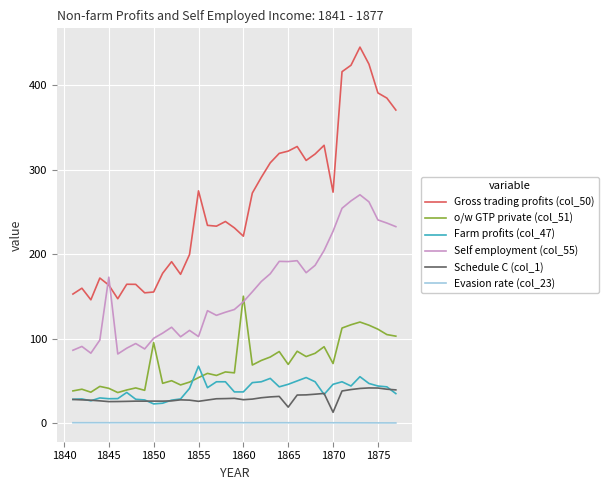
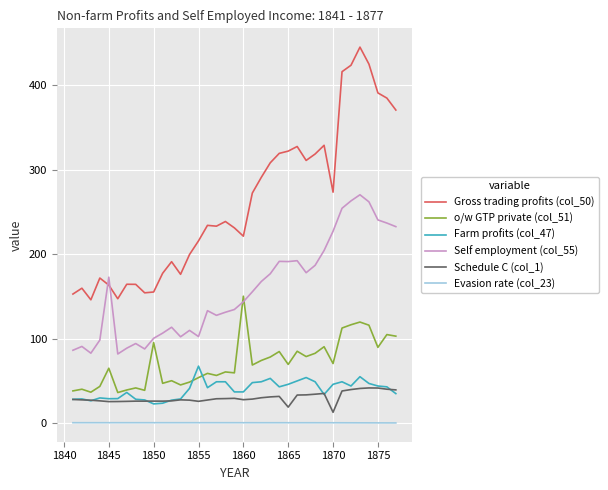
o/w GTP private (col_51), 1845: 40 -> 70
Gross trading profits (col_50), 1855: 270 -> 220
o/w GTP private (col_51), 1875: 110 -> 90
